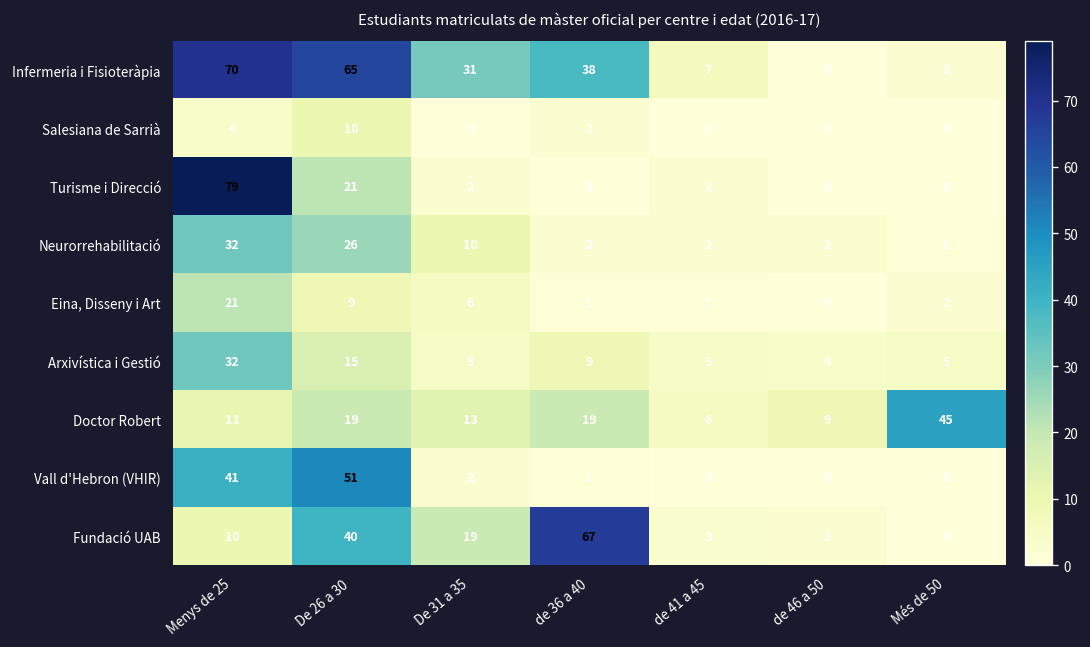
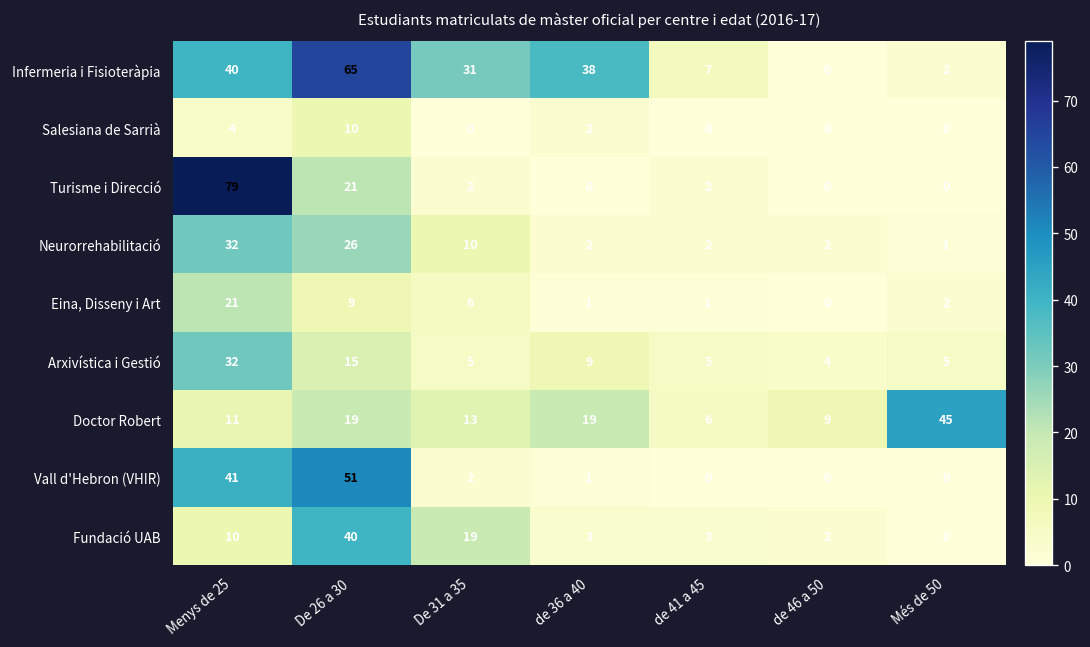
Infermeria i Fisioteràpia, Menys de 25: 70 -> 40
Fundació UAB, de 36 a 40: 67 -> 3
